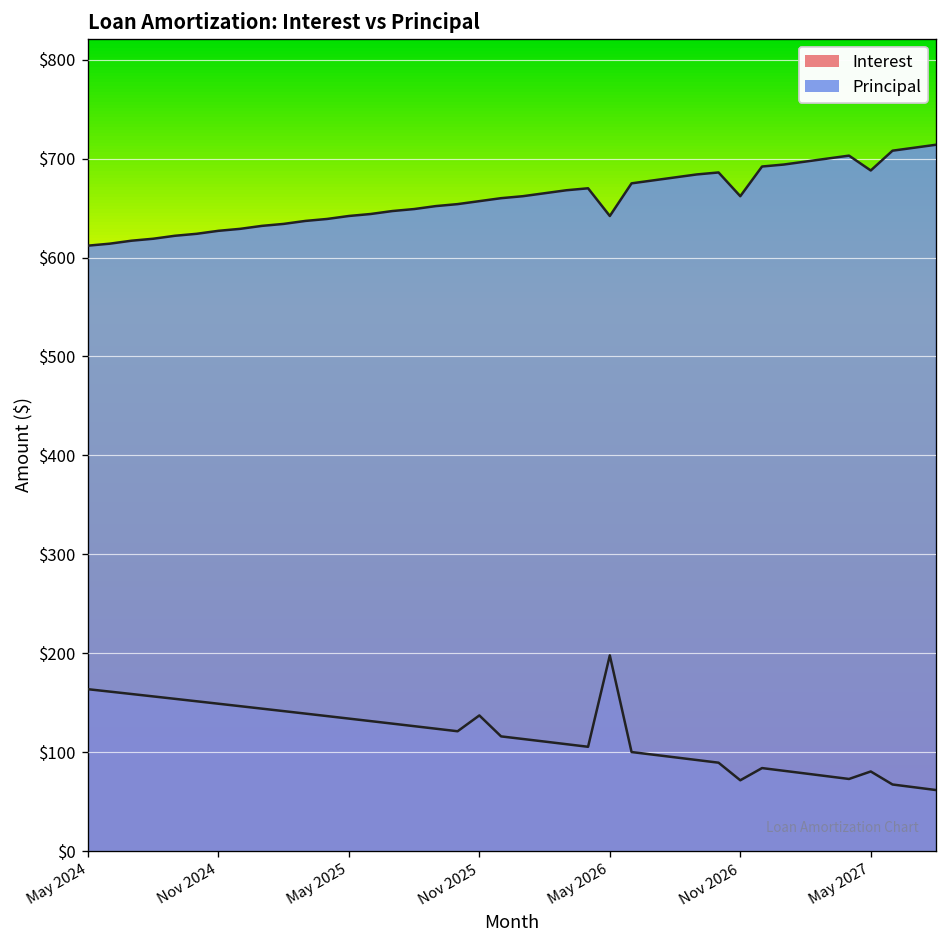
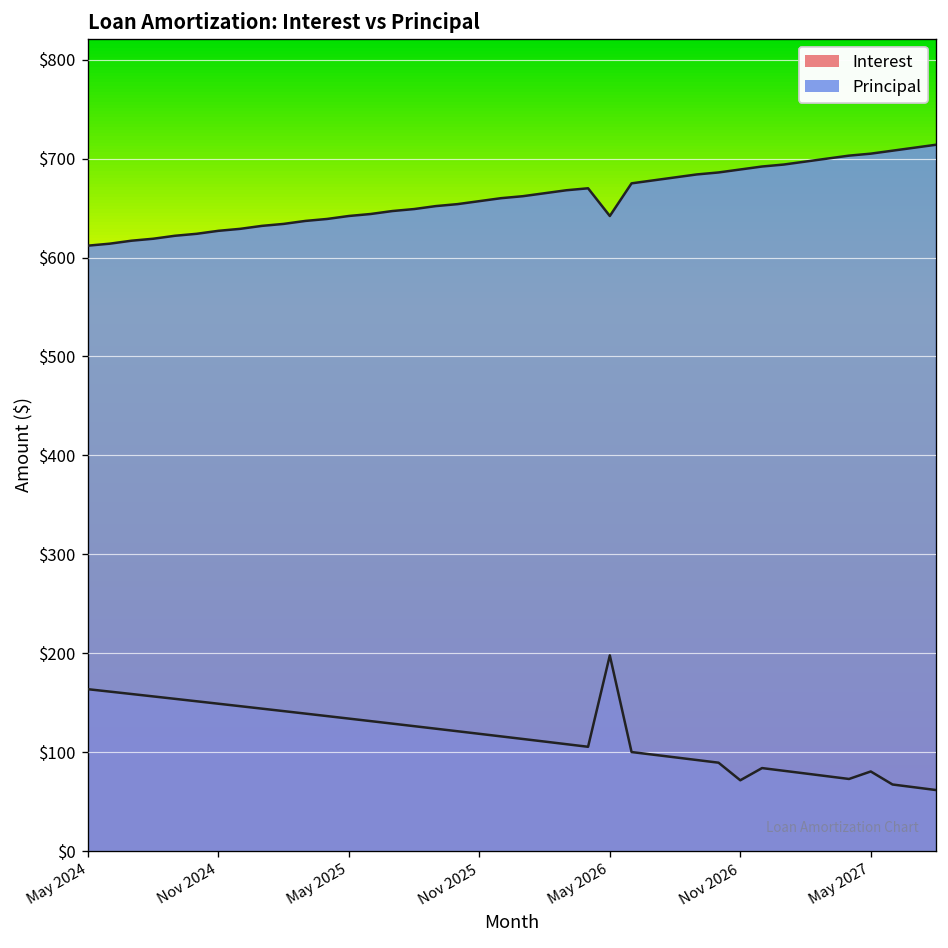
Interest, Nov 2025: $140 -> $120
Principal, Nov 2026: $660 -> $690
Principal, May 2027: $690 -> $710
